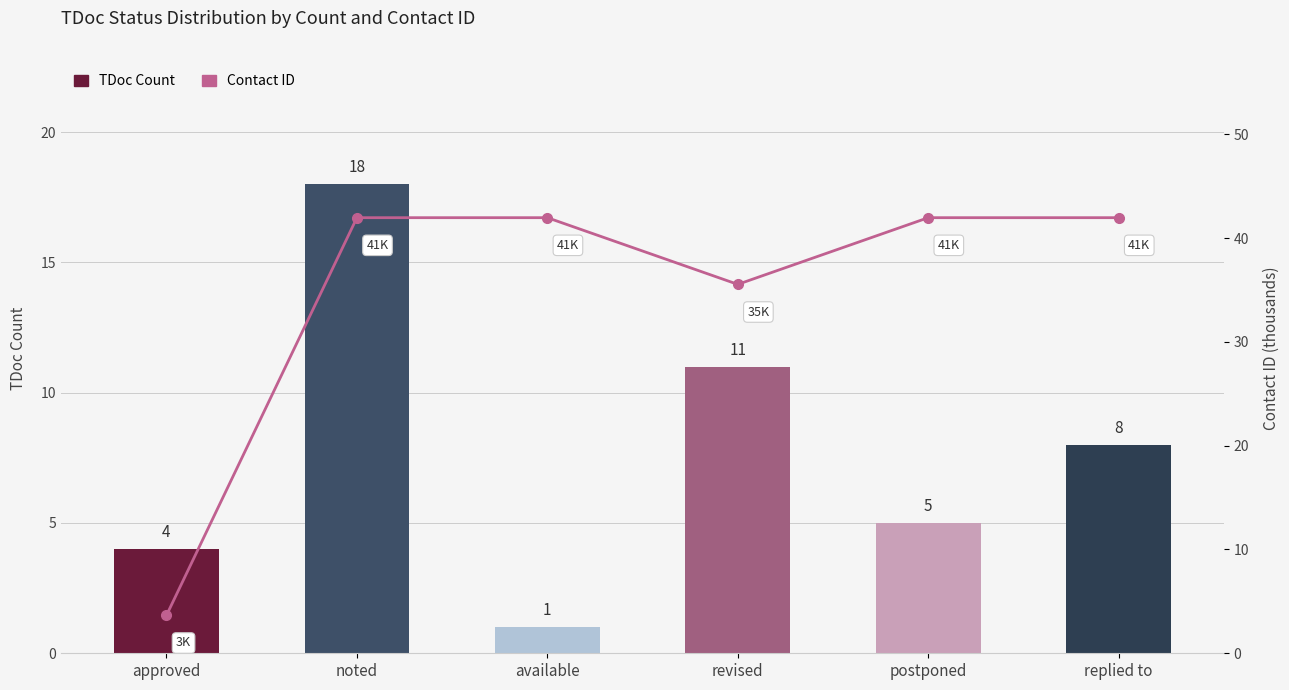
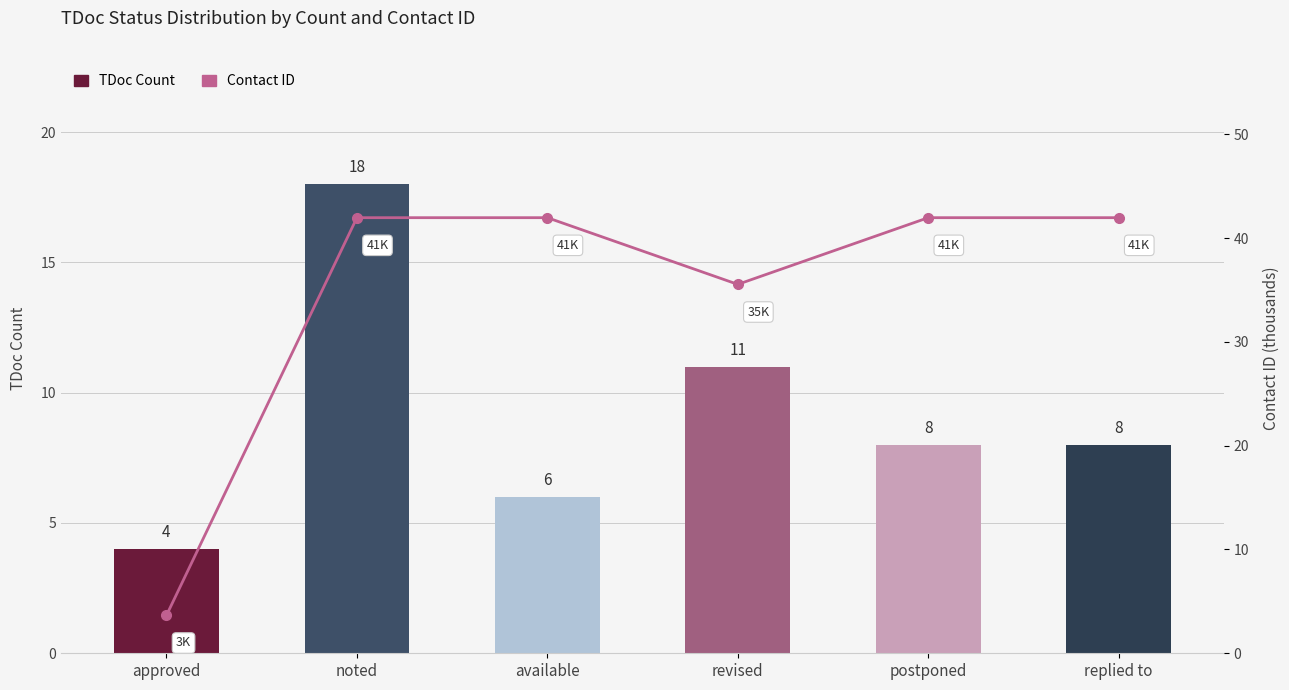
TDoc Count, available: 1 -> 6
TDoc Count, postponed: 5 -> 8
